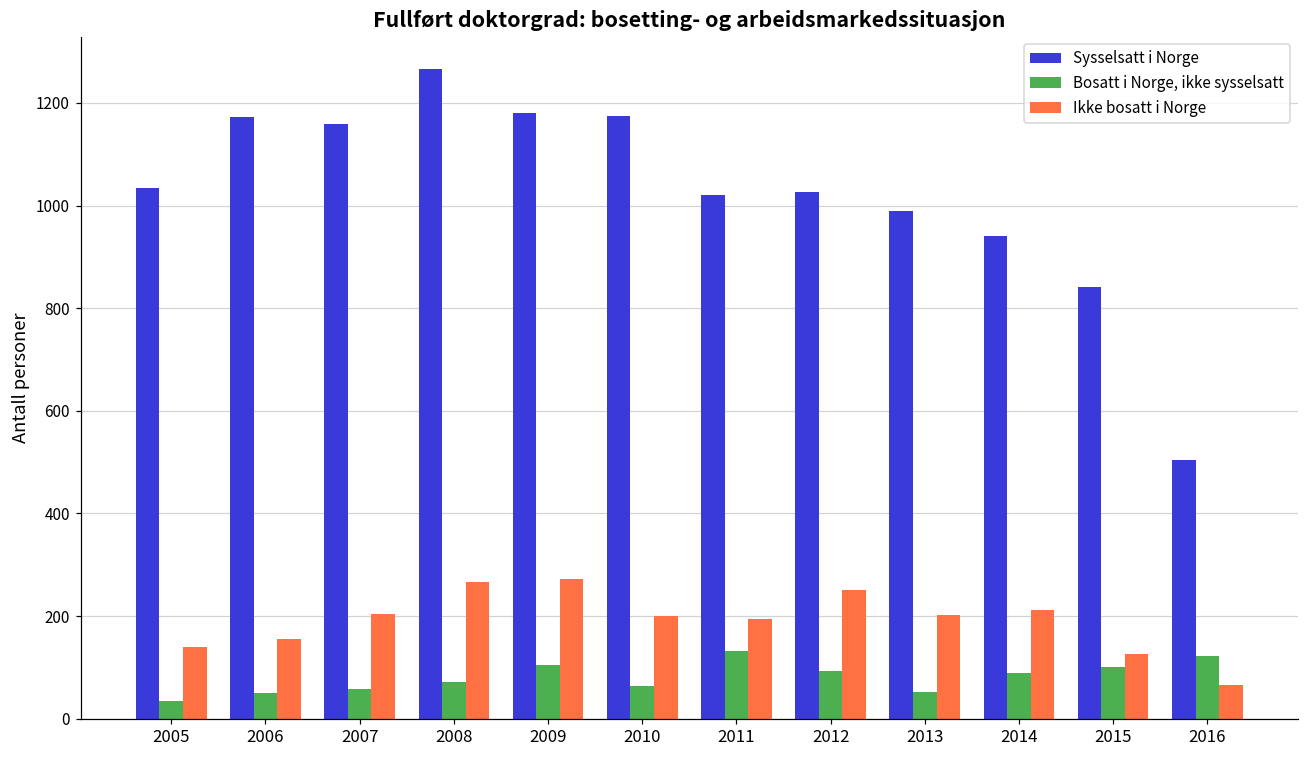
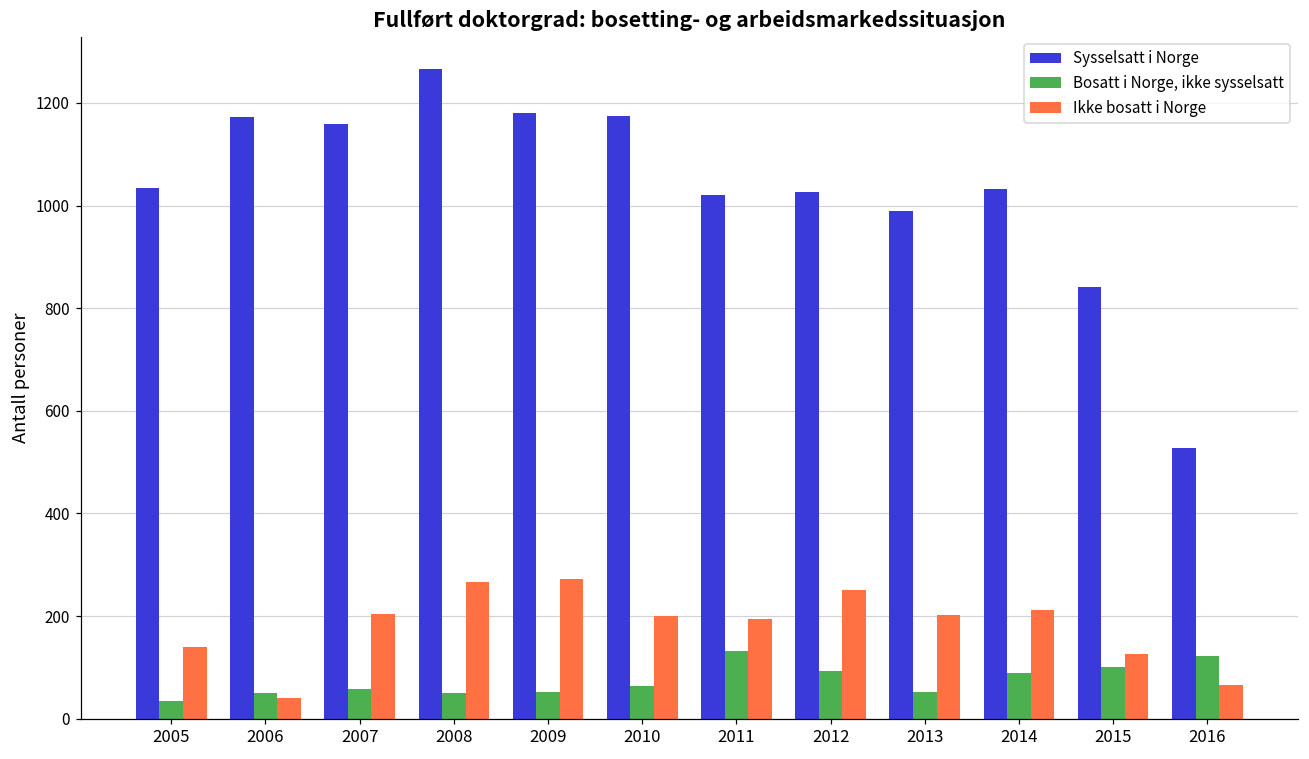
Ikke bosatt i Norge, 2006: 160 -> 40
Bosatt i Norge, ikke sysselsatt, 2008: 70 -> 50
Bosatt i Norge, ikke sysselsatt, 2009: 110 -> 50
Sysselsatt i Norge, 2014: 940 -> 1030
Sysselsatt i Norge, 2016: 510 -> 530
